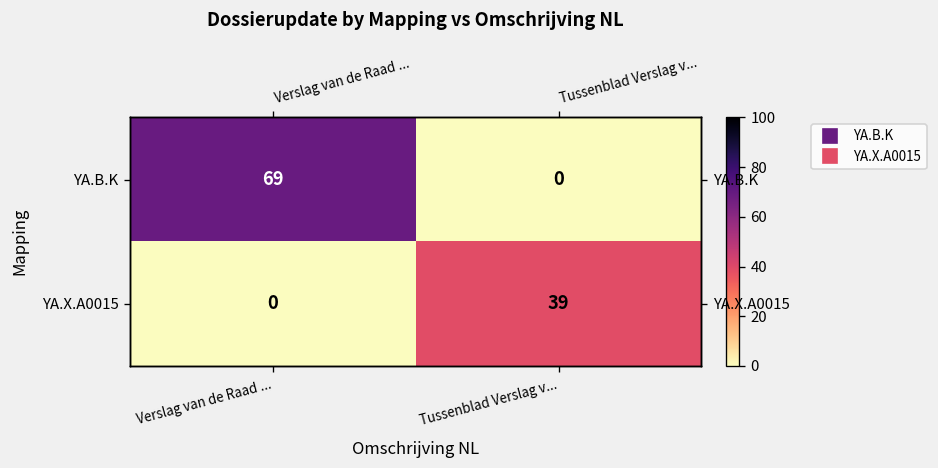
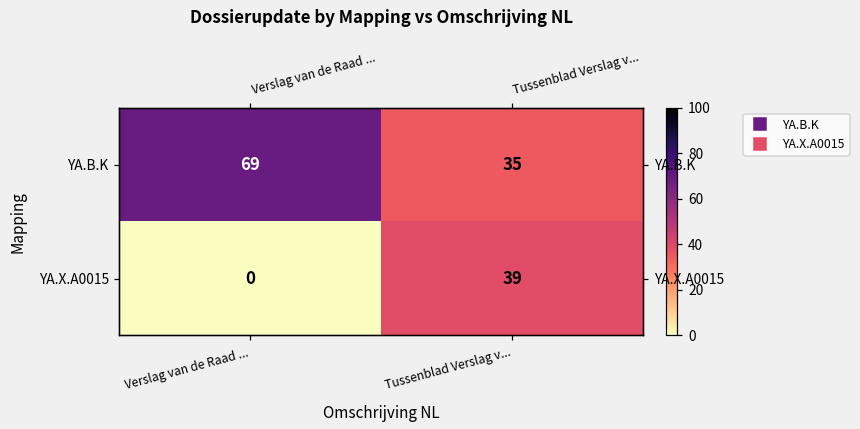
YA.B.K, Tussenblad Verslag v...: 0 -> 35
